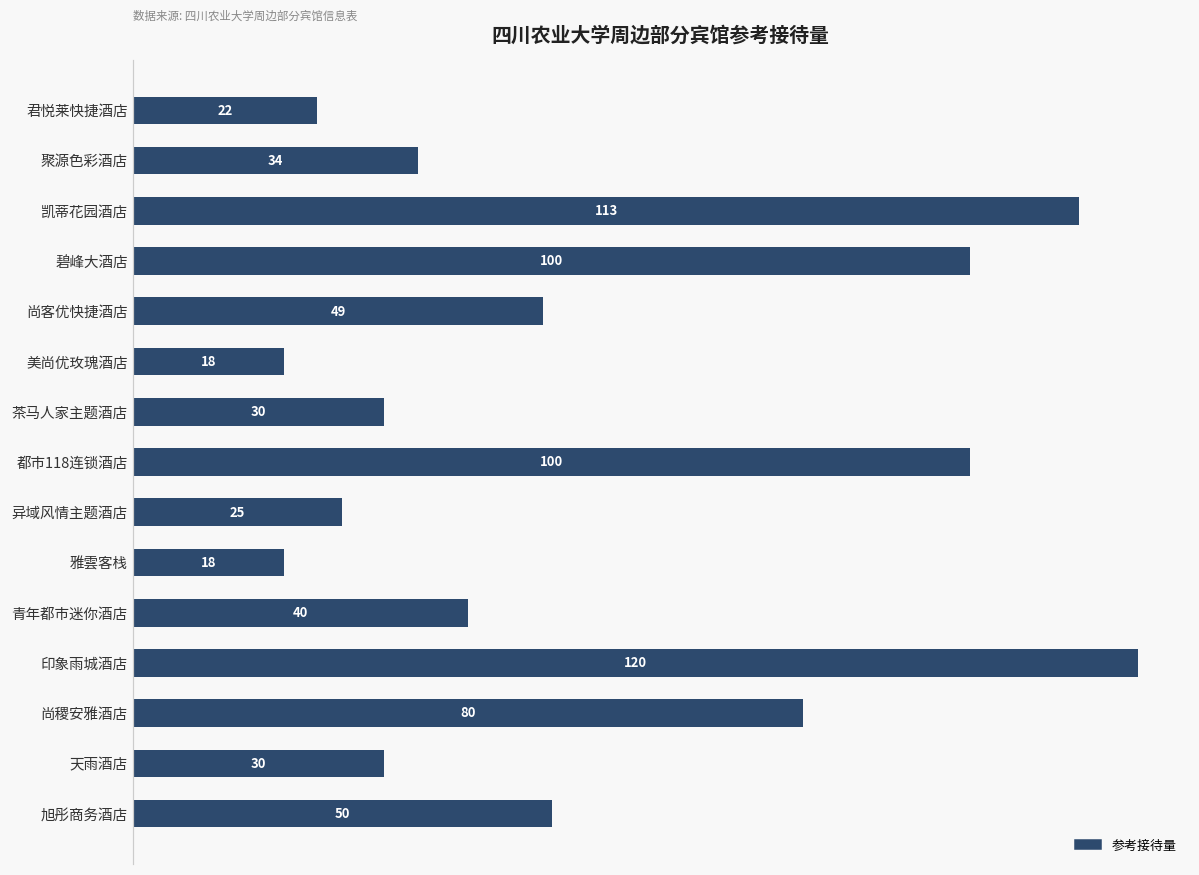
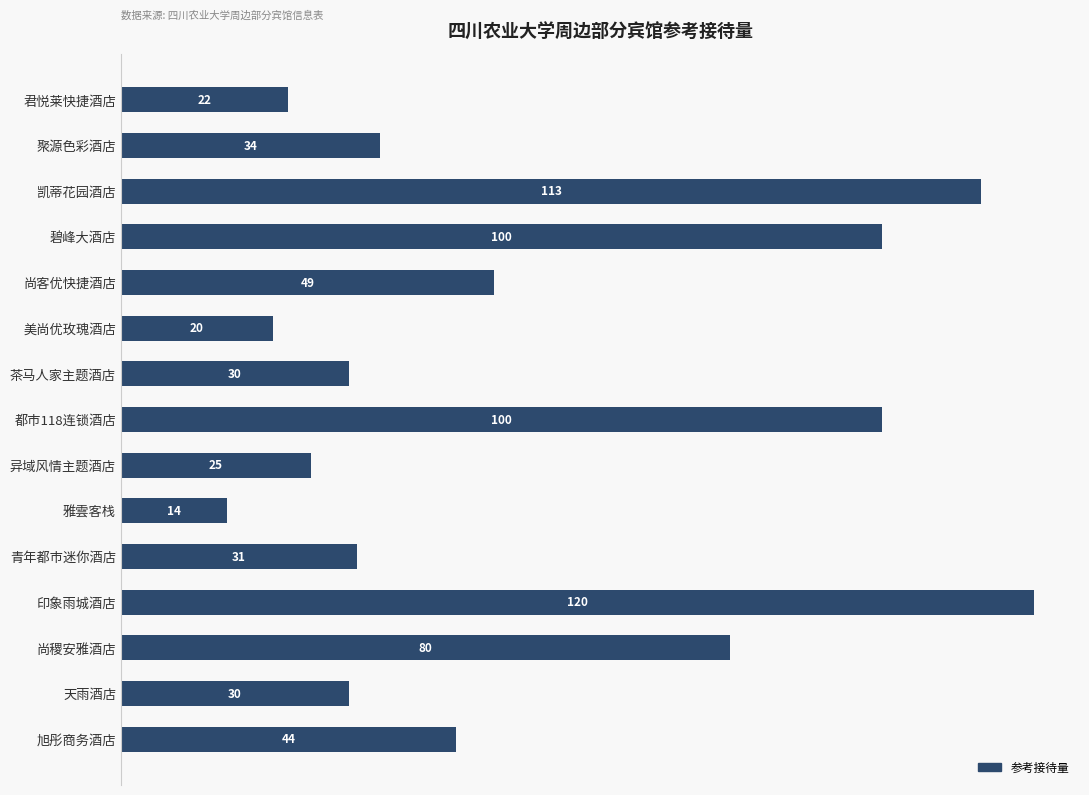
美尚优玫瑰酒店: 18 -> 20
雅雲客栈: 18 -> 14
青年都市迷你酒店: 40 -> 31
旭彤商务酒店: 50 -> 44
